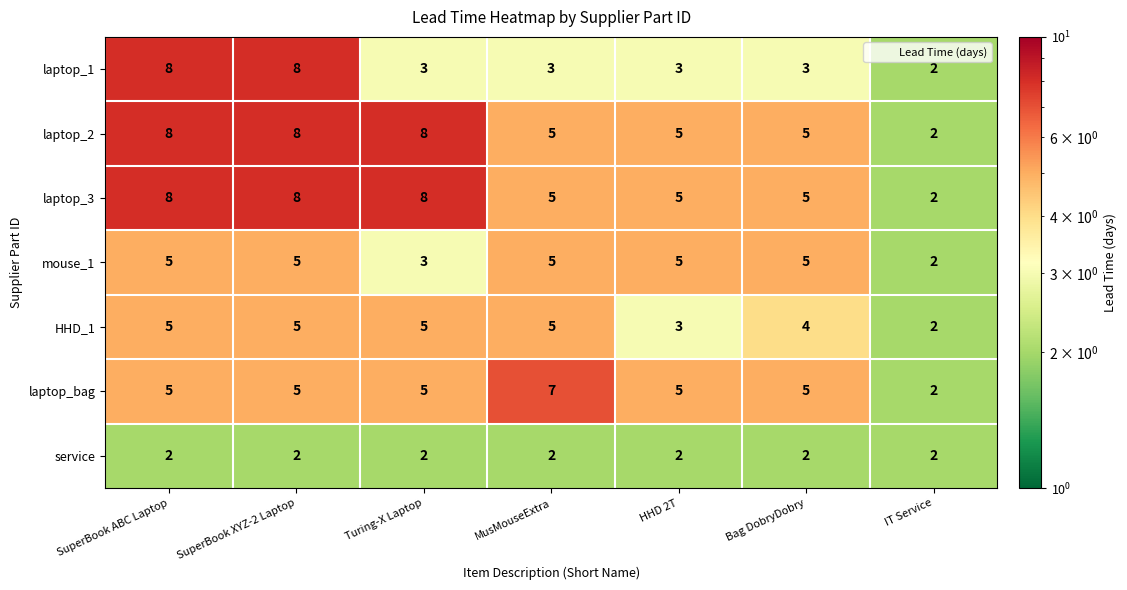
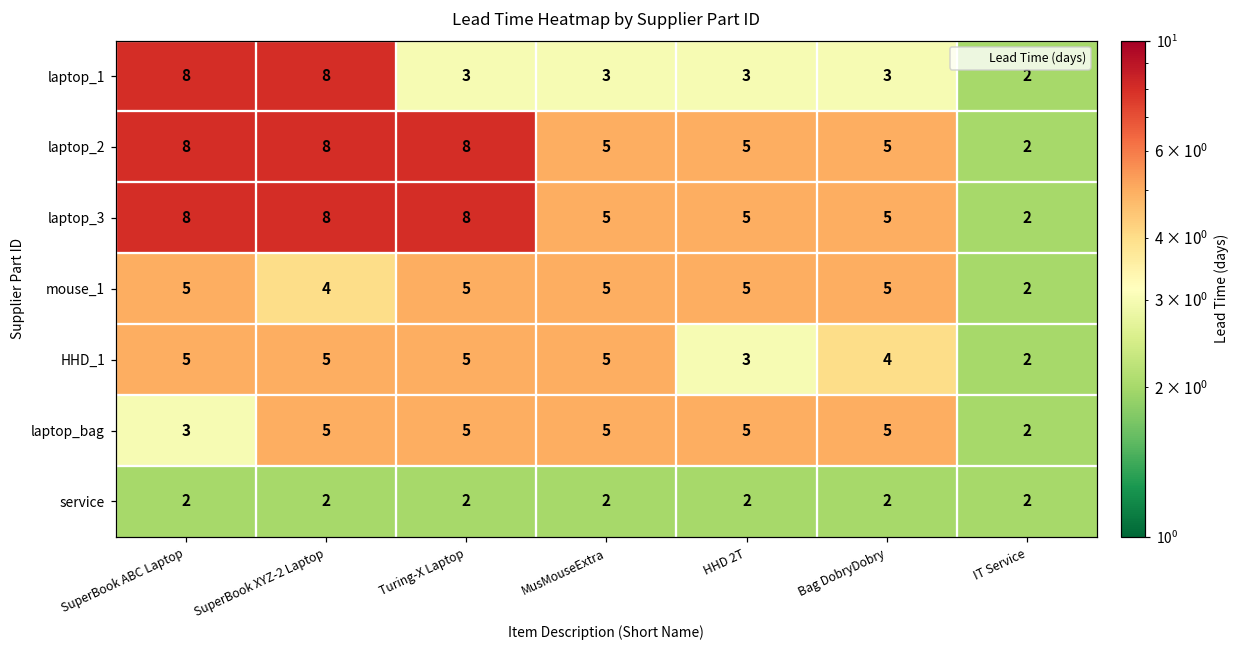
mouse_1, SuperBook XYZ-2 Laptop: 5 -> 4
mouse_1, Turing-X Laptop: 3 -> 5
laptop_bag, SuperBook ABC Laptop: 5 -> 3
laptop_bag, MusMouseExtra: 7 -> 5
